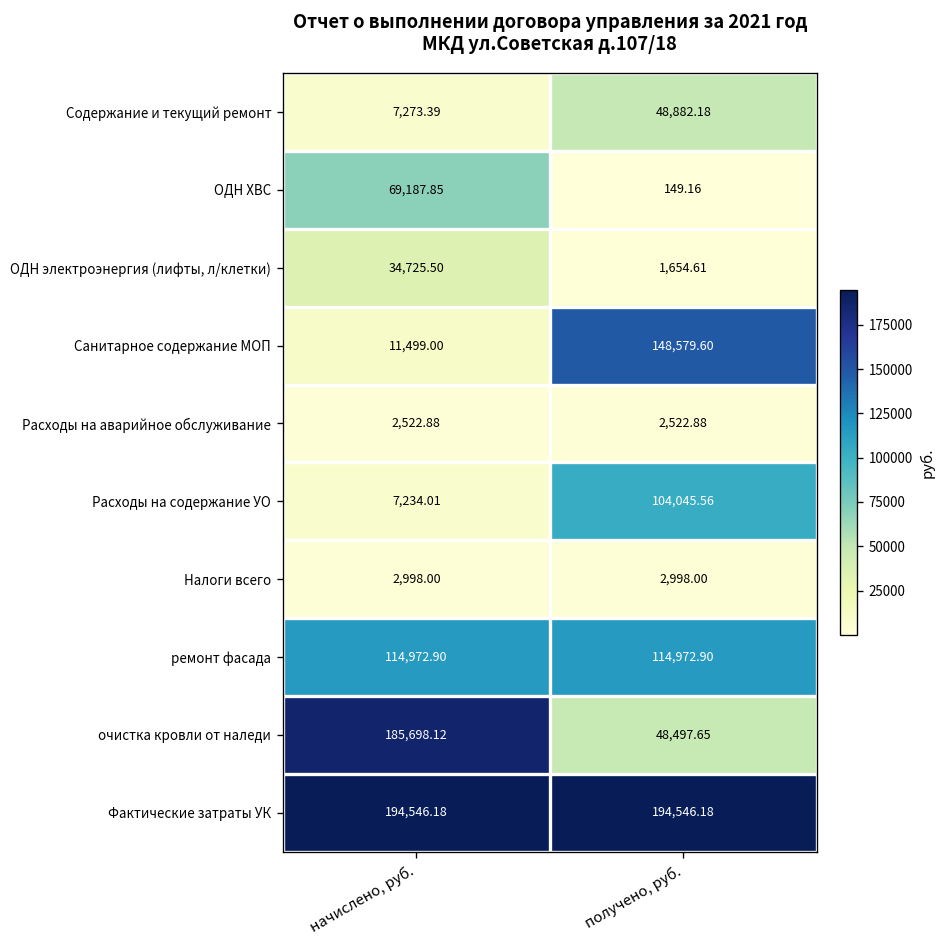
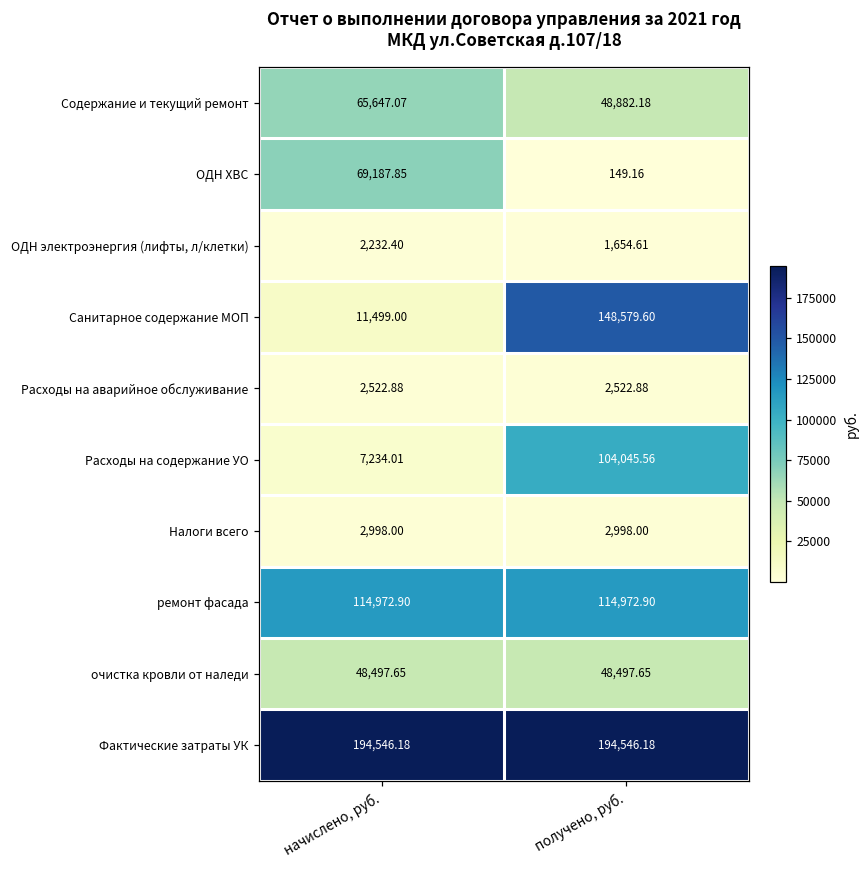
Содержание и текущий ремонт, начислено, руб.: 7,273.39 -> 65,647.07
ОДН электроэнергия (лифты, л/клетки), начислено, руб.: 34,725.50 -> 2,232.40
очистка кровли от наледи, начислено, руб.: 185,698.12 -> 48,497.65
